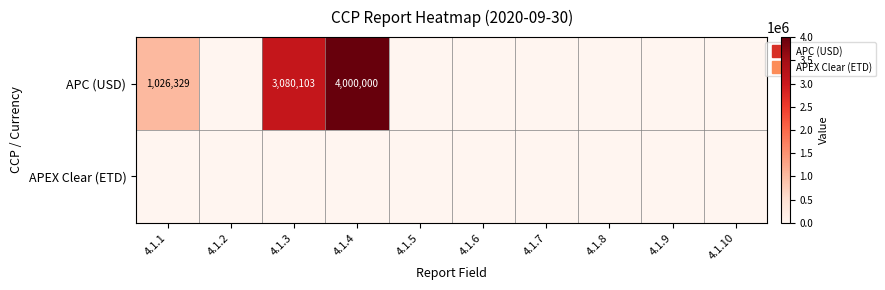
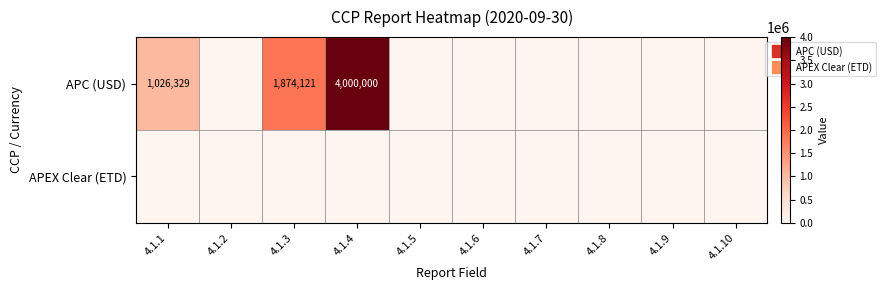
APC (USD), 4.1.3: 3,080,103 -> 1,874,121
